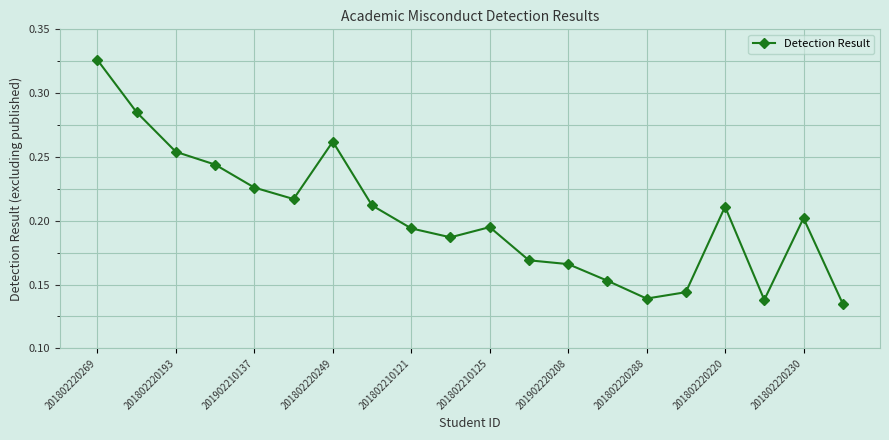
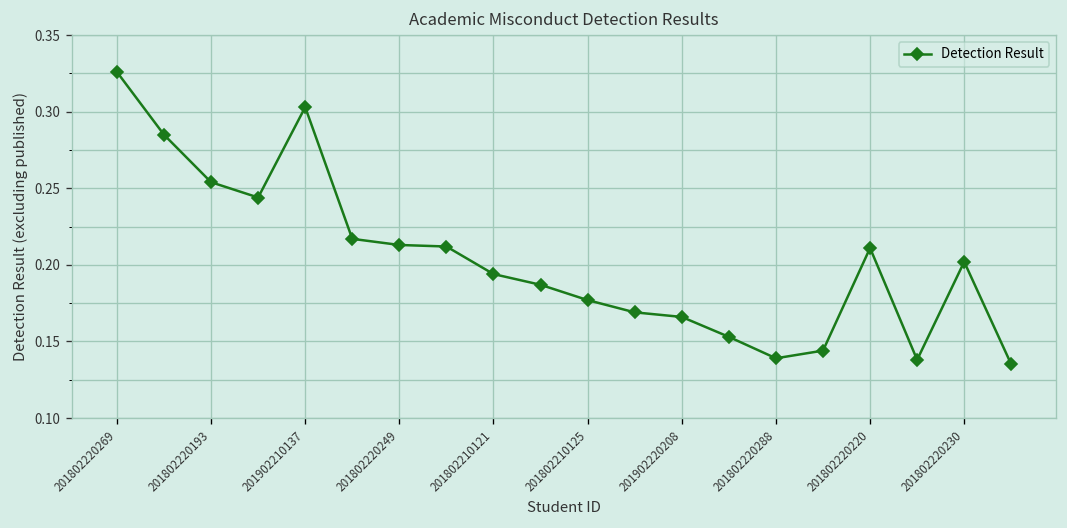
201902210137: 0.226 -> 0.303
201802220249: 0.262 -> 0.213
201802210125: 0.195 -> 0.177
